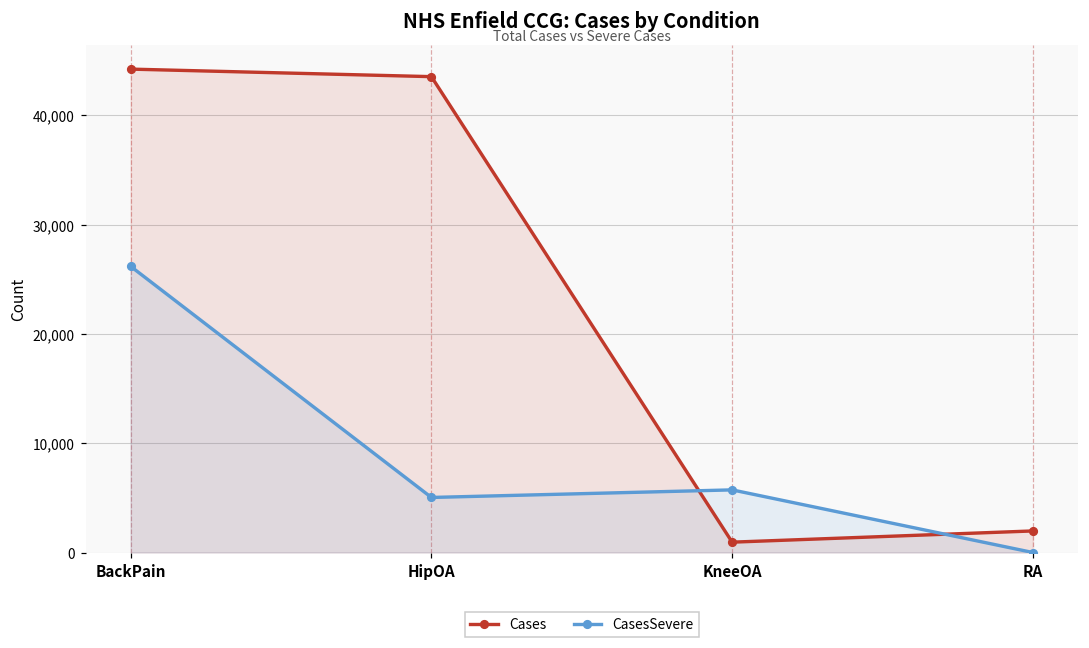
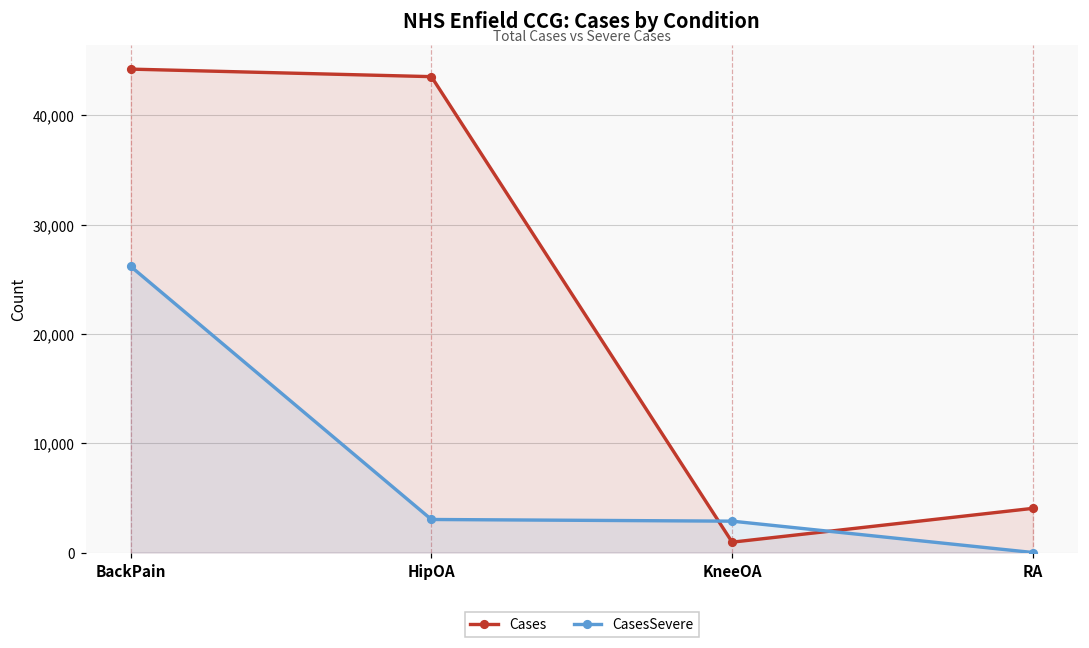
CasesSevere, HipOA: 5,000 -> 3,000
CasesSevere, KneeOA: 6,000 -> 3,000
Cases, RA: 2,000 -> 4,000
